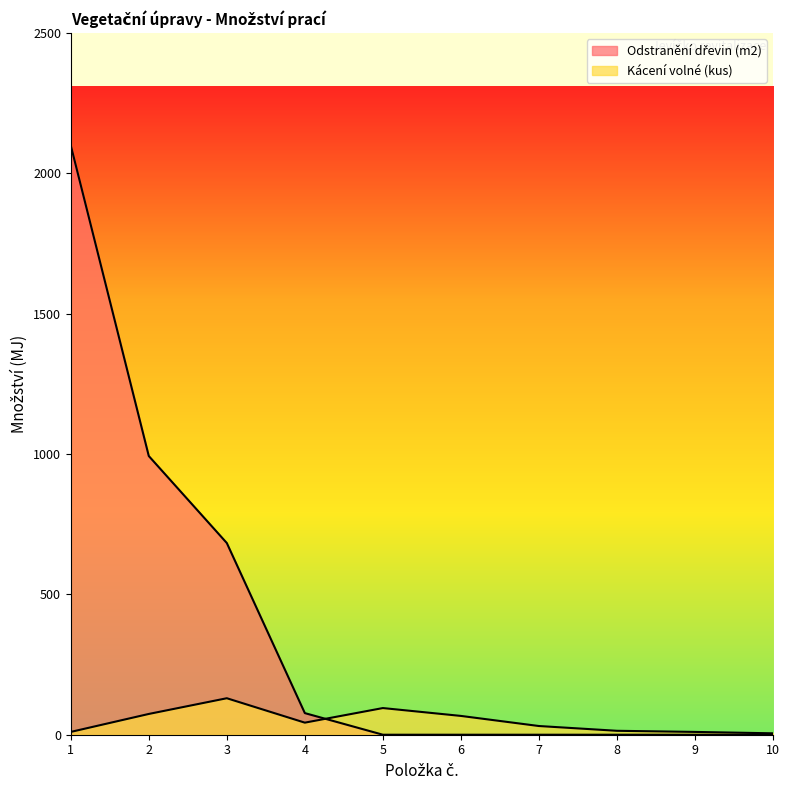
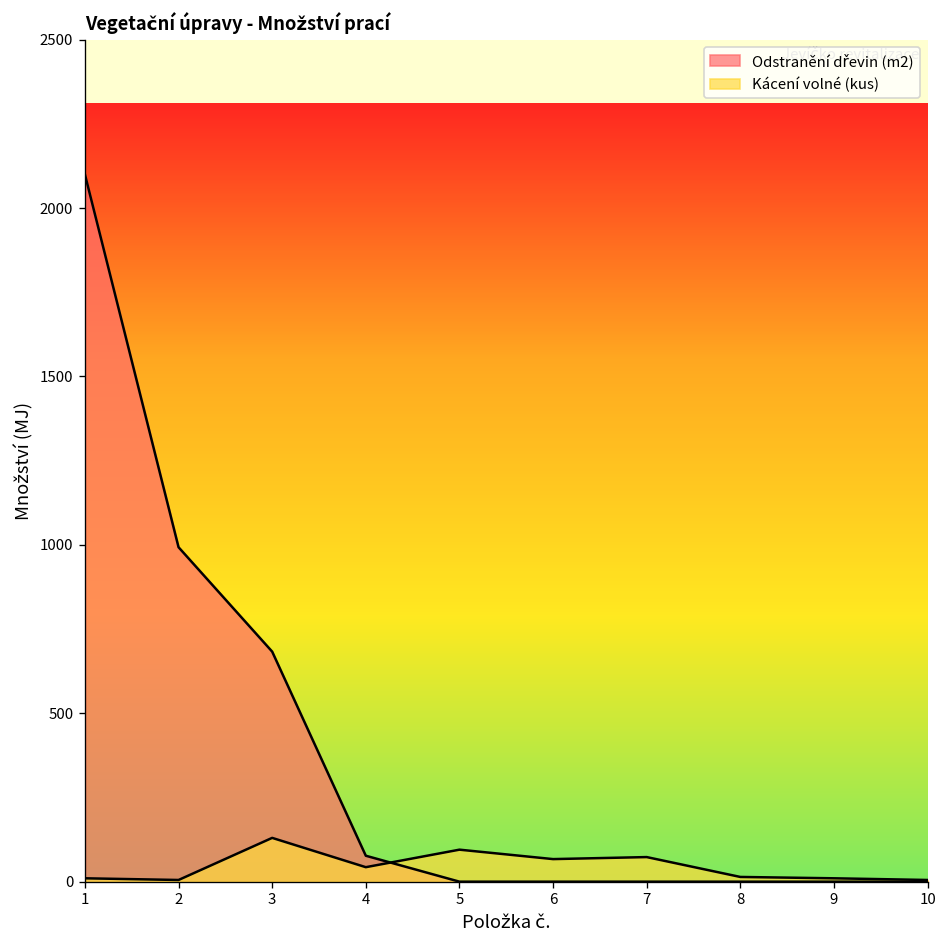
Kácení volné (kus), 2: 70 -> 10
Kácení volné (kus), 7: 30 -> 70
